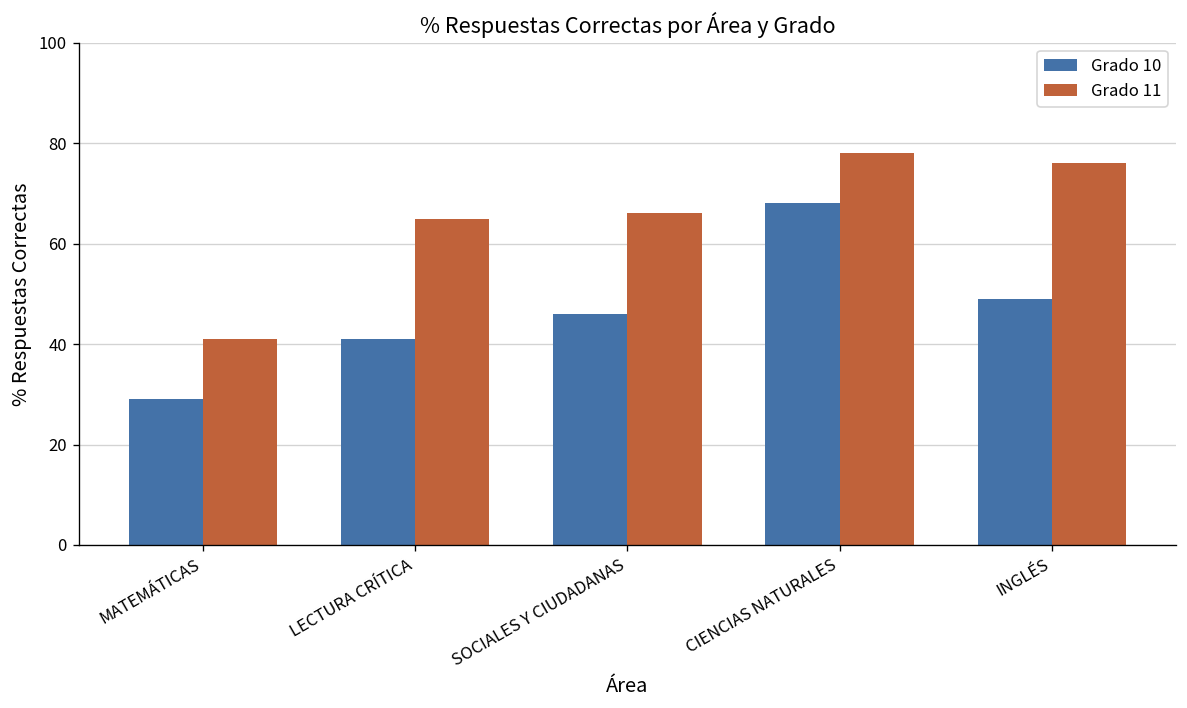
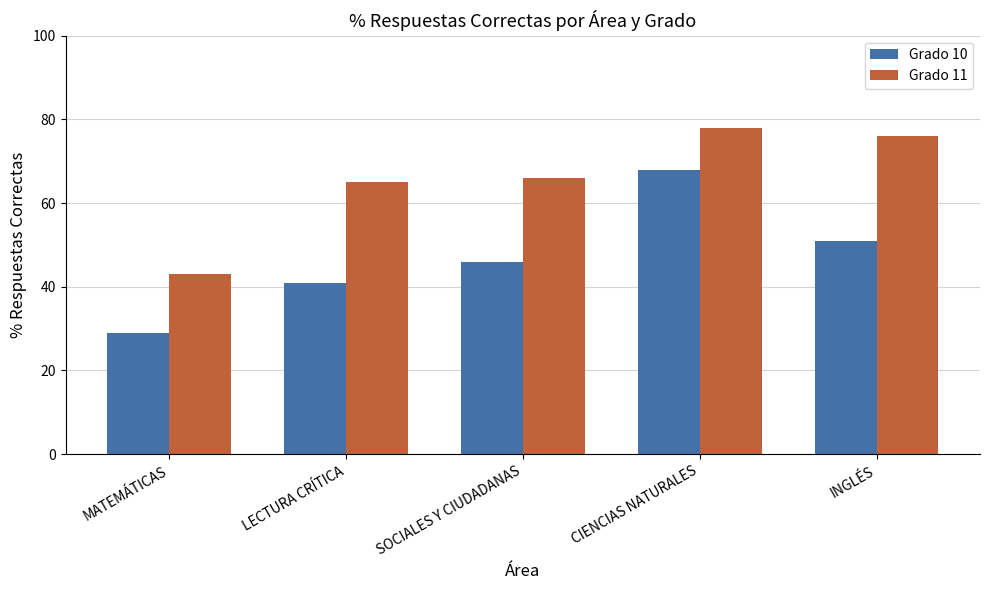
Grado 11, MATEMÁTICAS: 41 -> 43
Grado 10, INGLÉS: 49 -> 51
